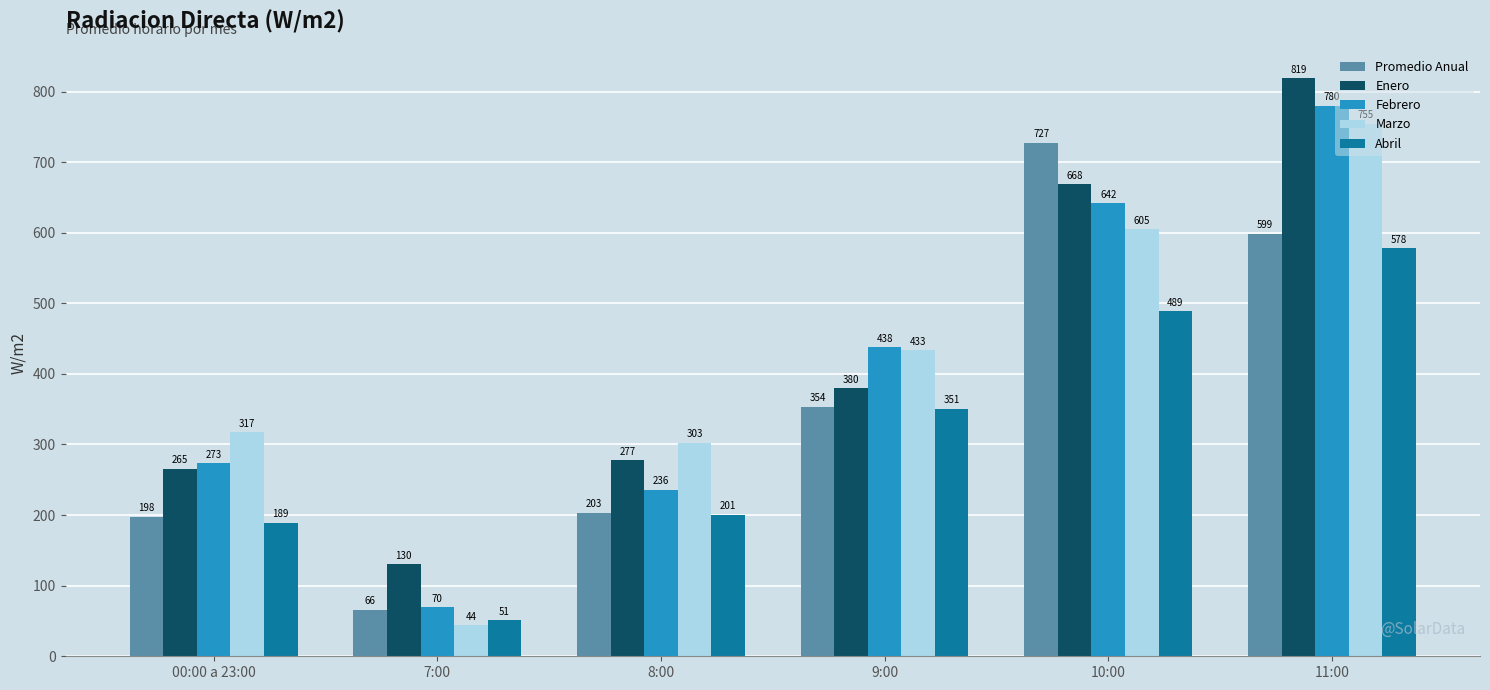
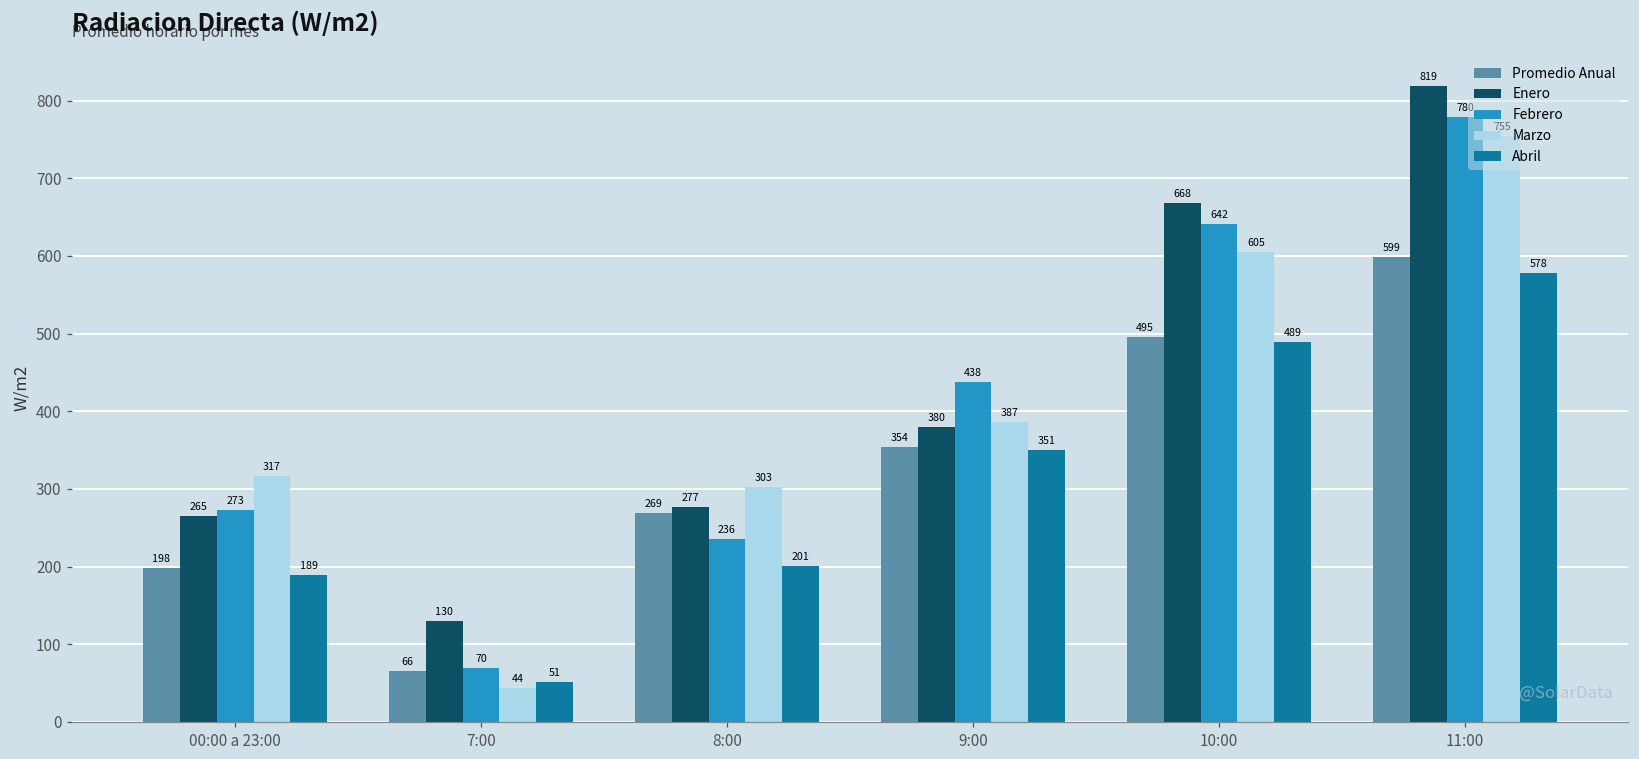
Promedio Anual, 8:00: 203 -> 269
Marzo, 9:00: 433 -> 387
Promedio Anual, 10:00: 727 -> 495
